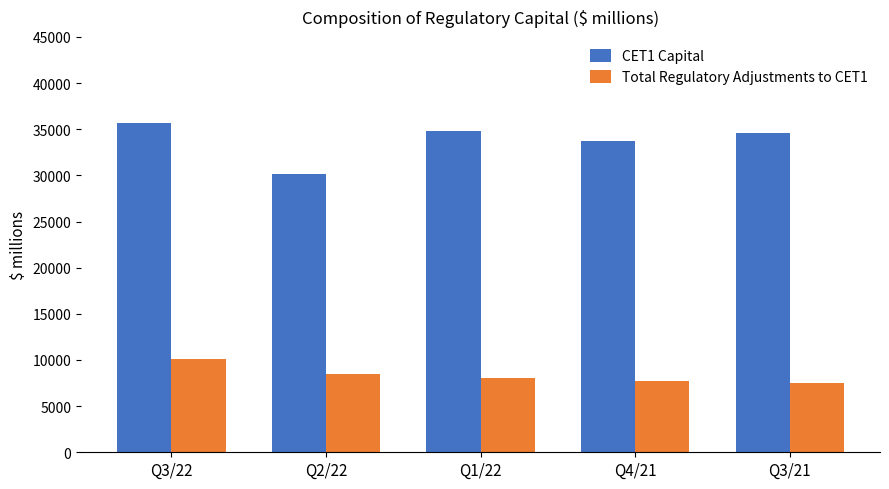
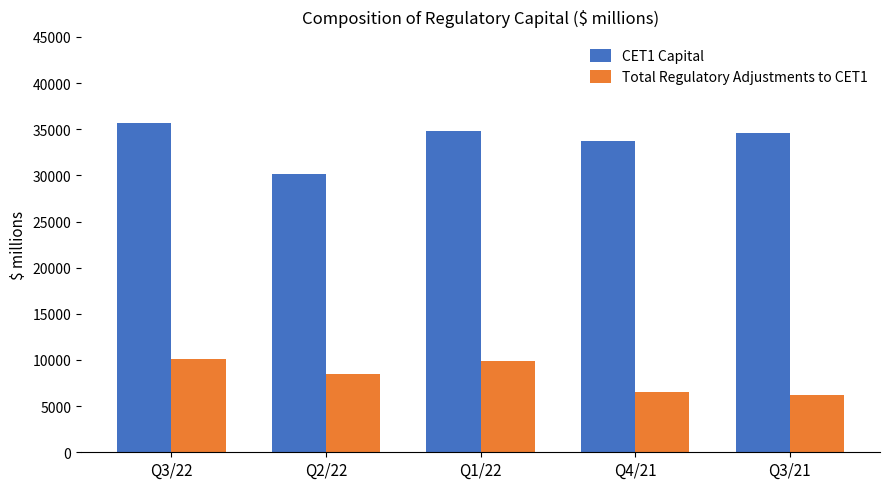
Total Regulatory Adjustments to CET1, Q1/22: 8000 -> 10000
Total Regulatory Adjustments to CET1, Q4/21: 8000 -> 7000
Total Regulatory Adjustments to CET1, Q3/21: 8000 -> 6000
